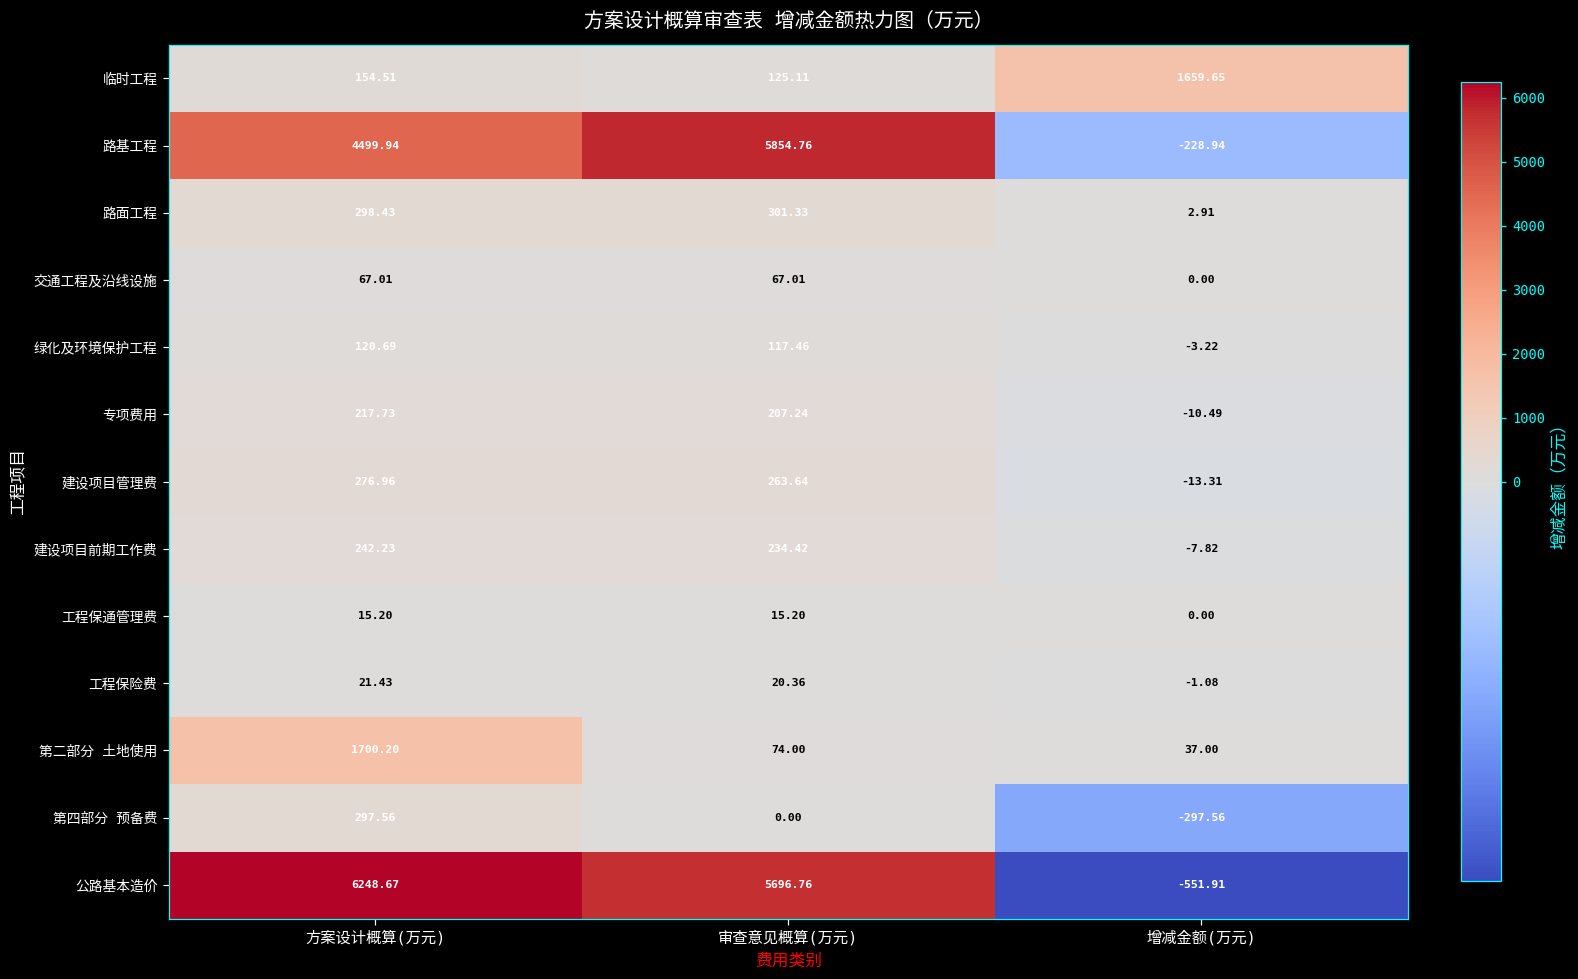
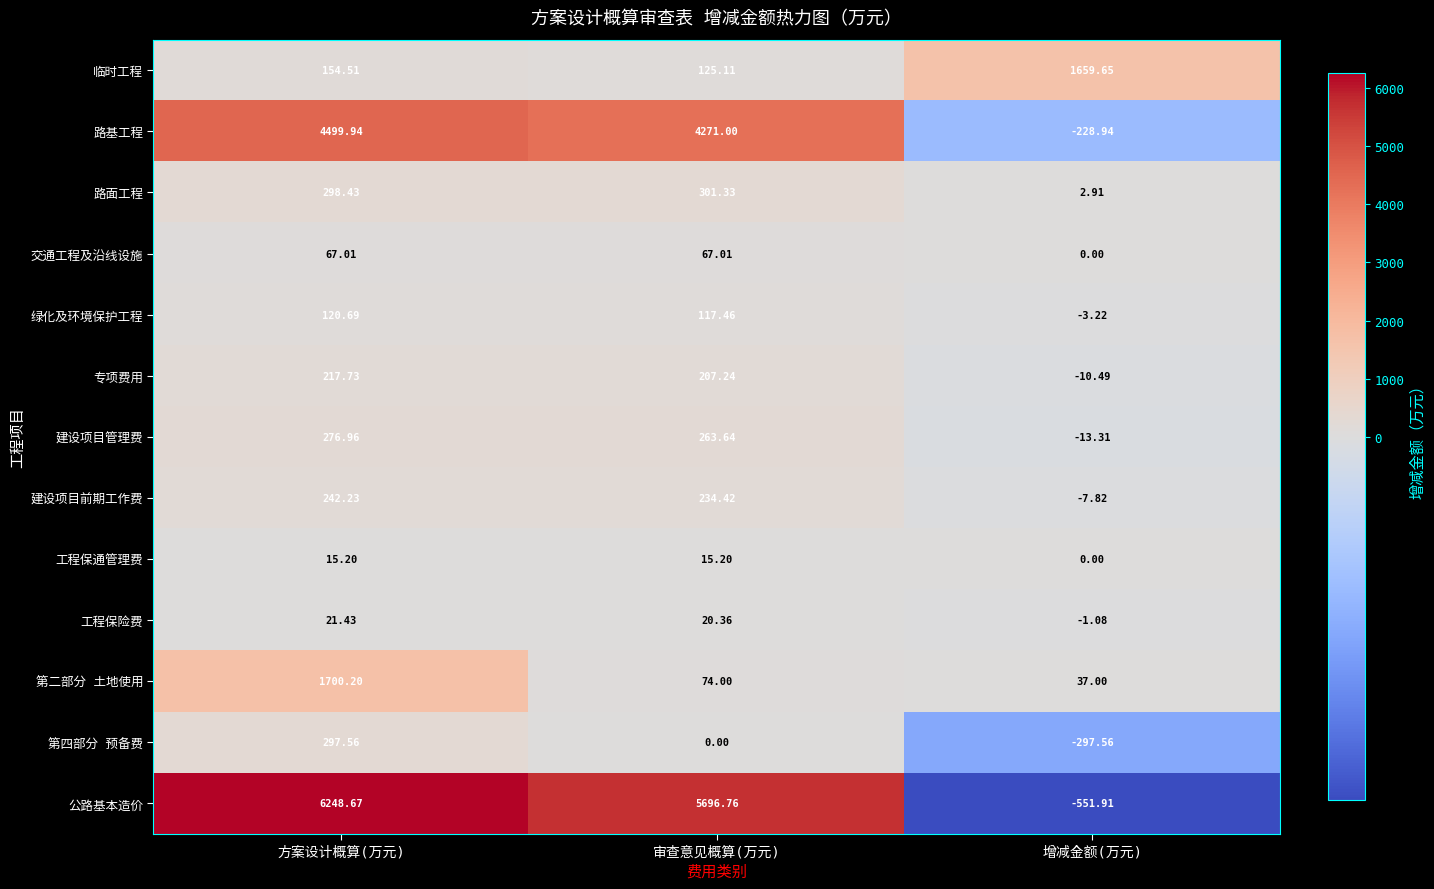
路基工程, 审查意见概算(万元): 5854.76 -> 4271.00
